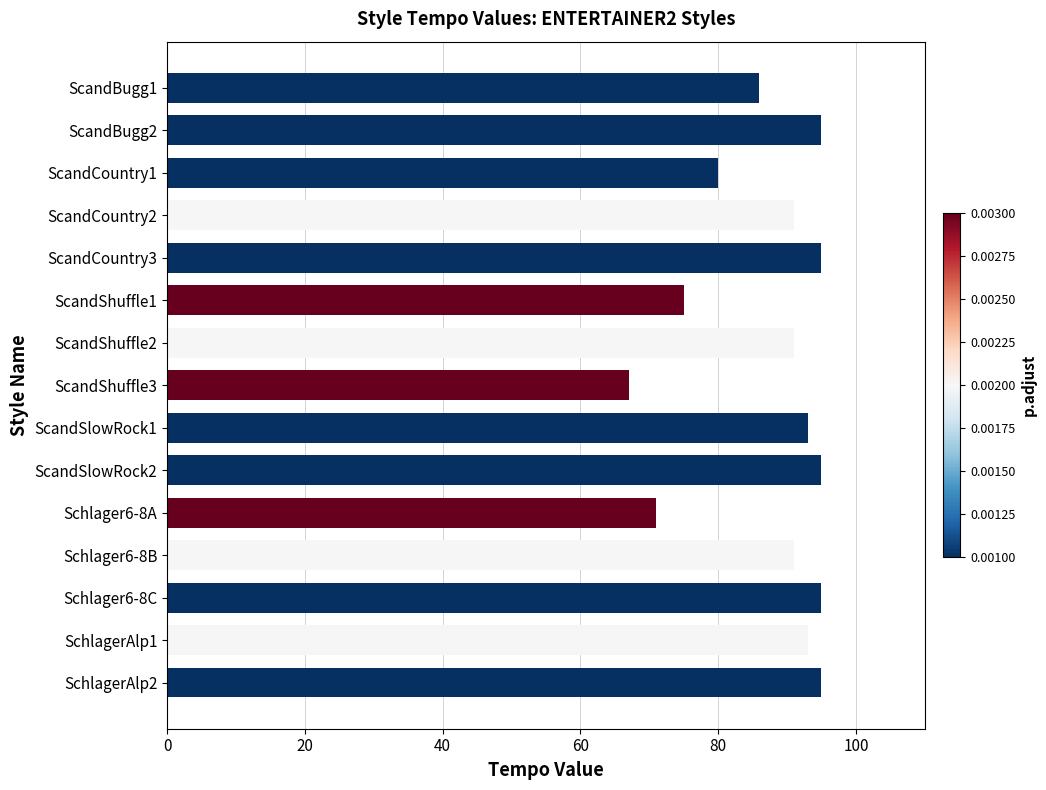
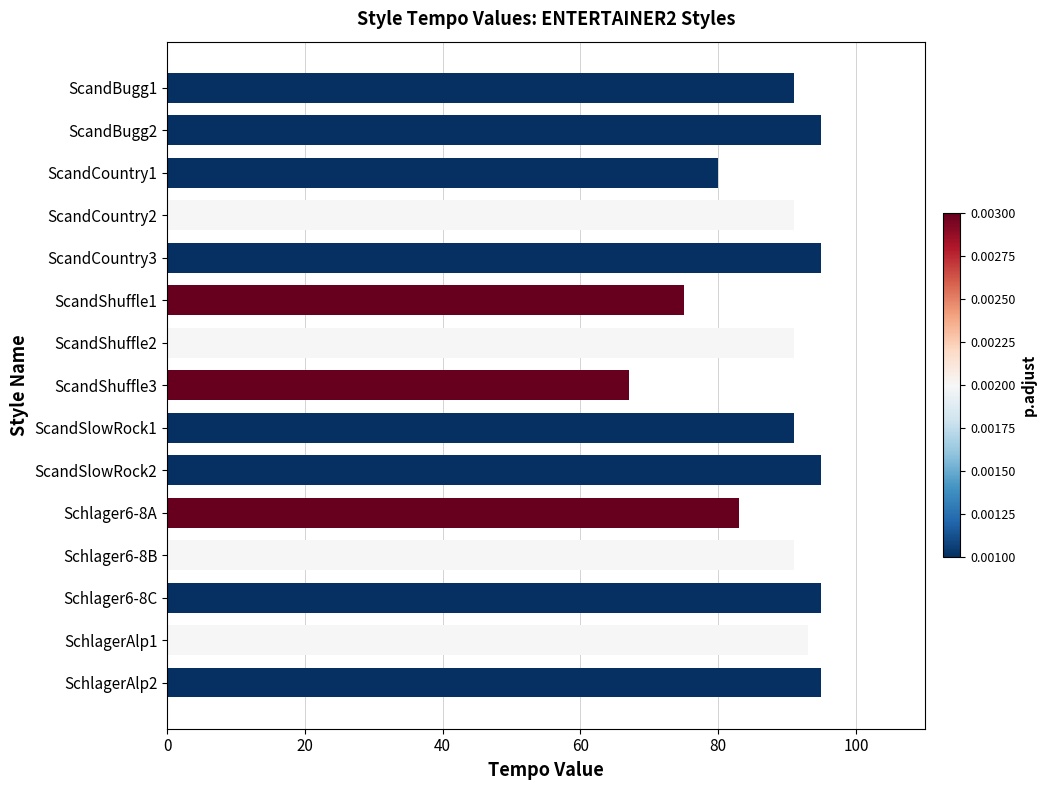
ScandBugg1: 86 -> 91
ScandSlowRock1: 93 -> 91
Schlager6-8A: 71 -> 83
